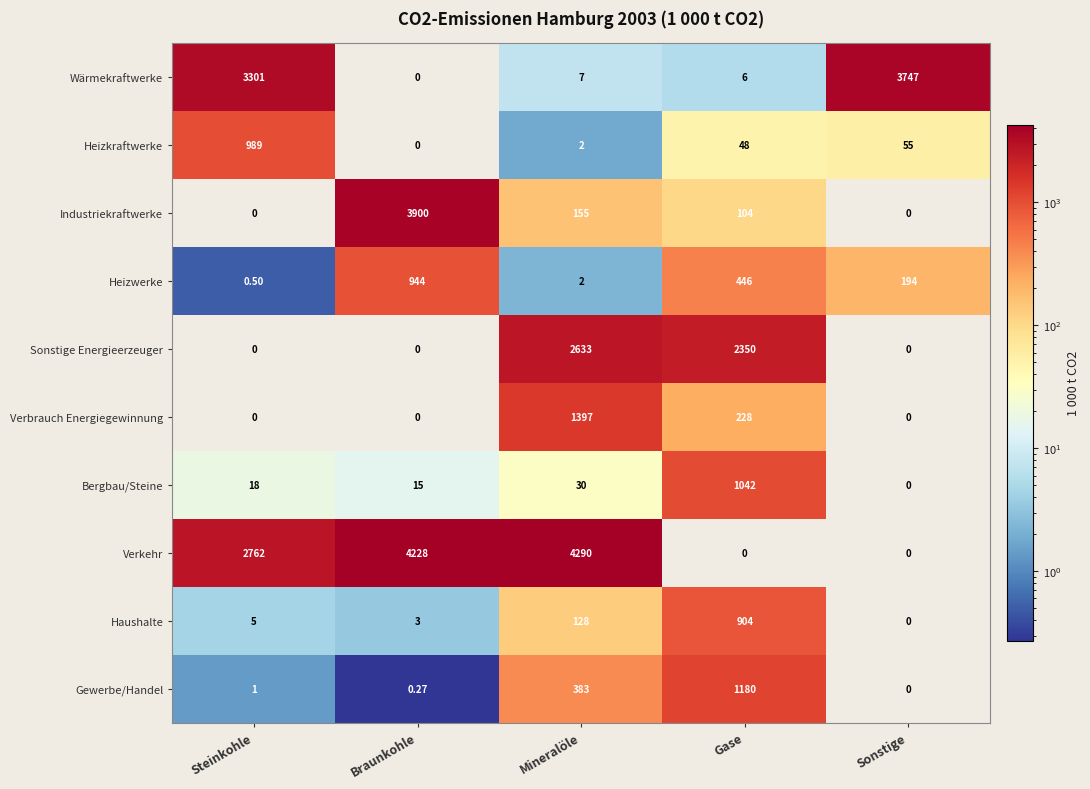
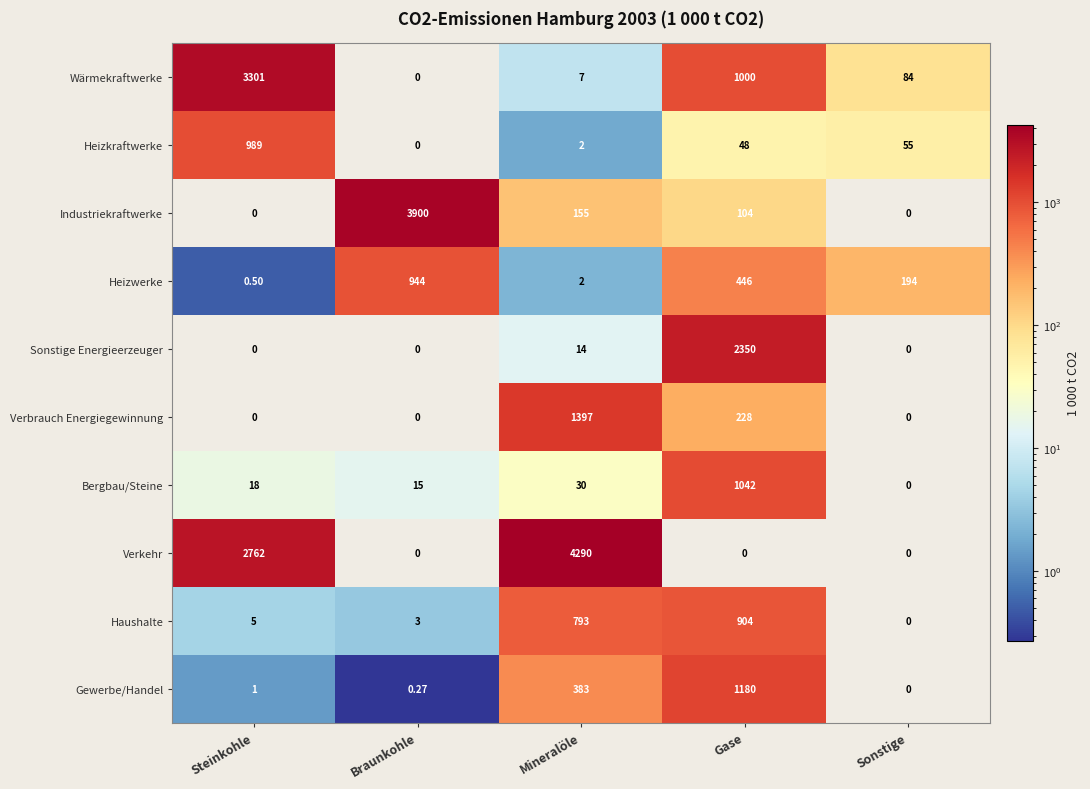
Wärmekraftwerke, Gase: 6 -> 1000
Wärmekraftwerke, Sonstige: 3747 -> 84
Sonstige Energieerzeuger, Mineralöle: 2633 -> 14
Verkehr, Braunkohle: 4228 -> 0
Haushalte, Mineralöle: 128 -> 793
